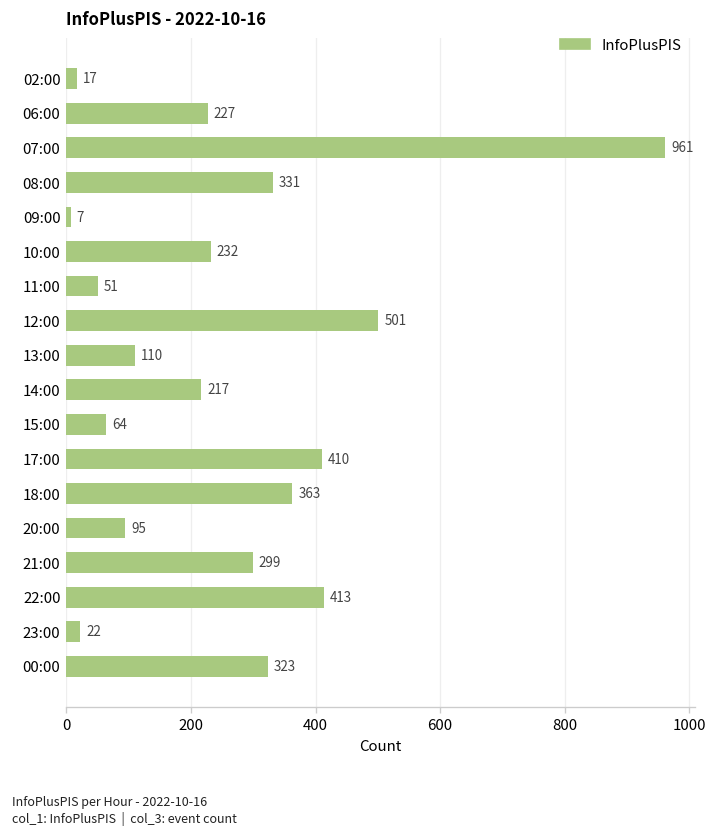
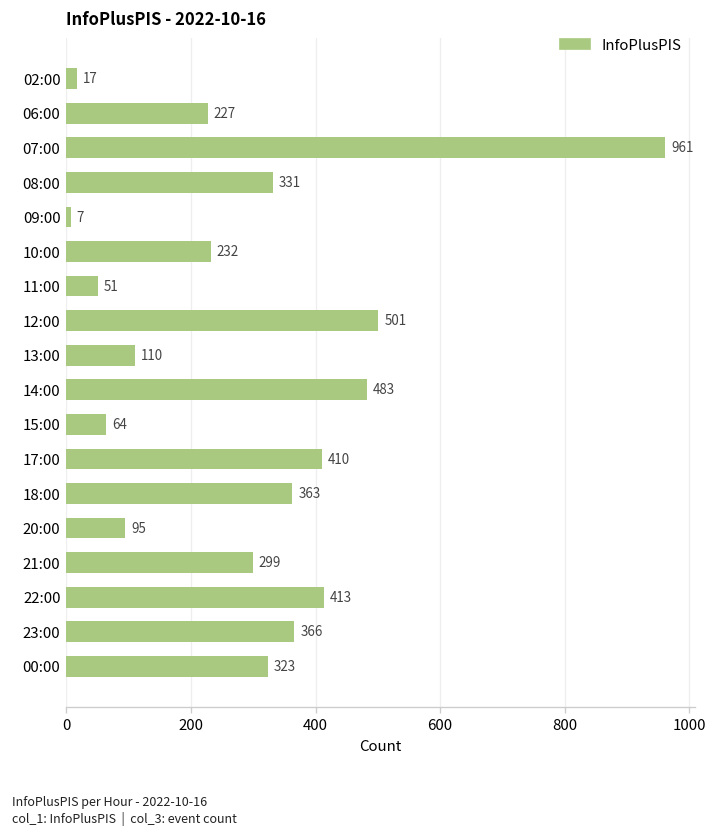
14:00: 217 -> 483
23:00: 22 -> 366
